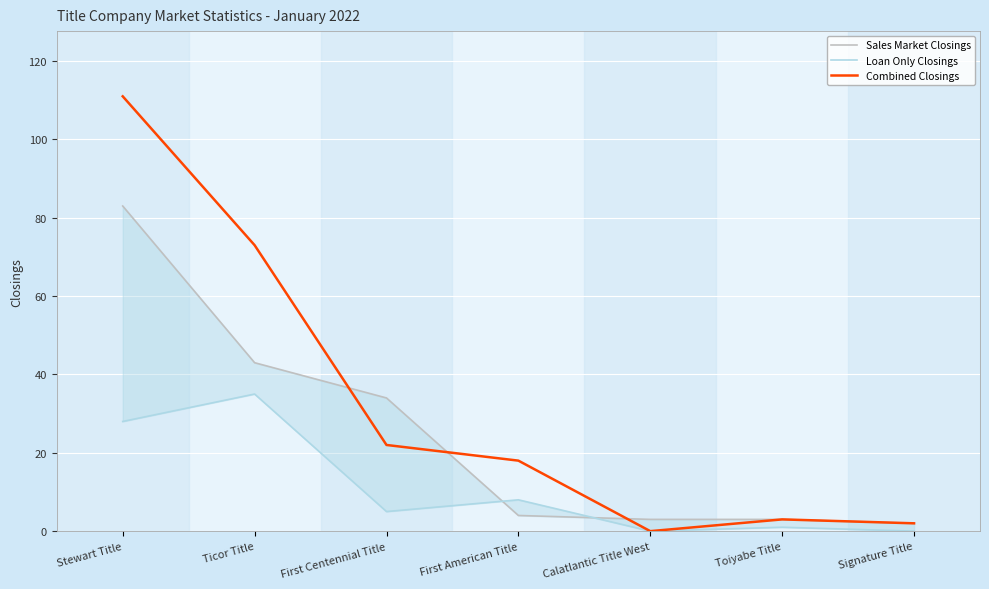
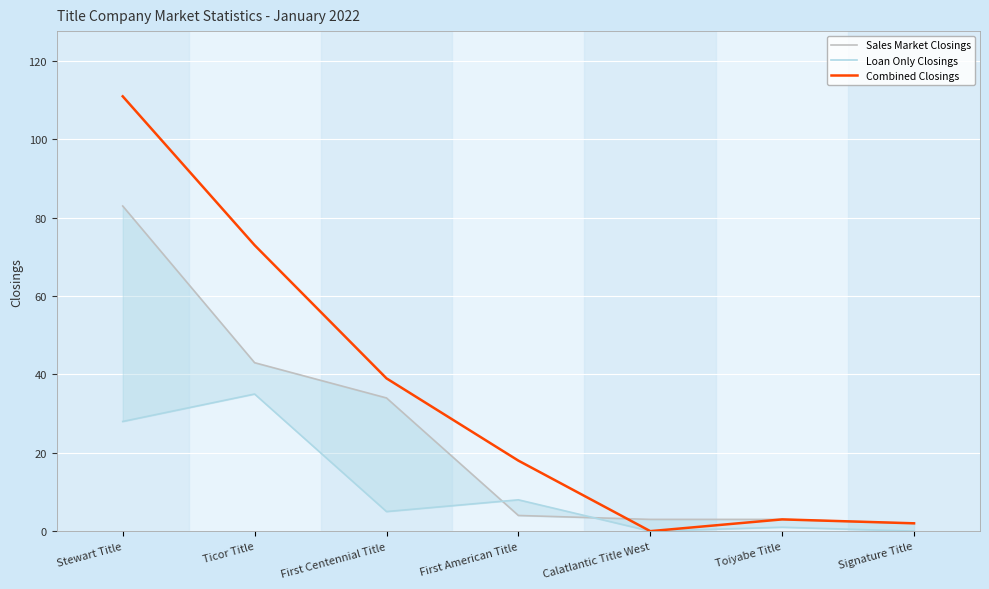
Combined Closings, First Centennial Title: 22 -> 39
